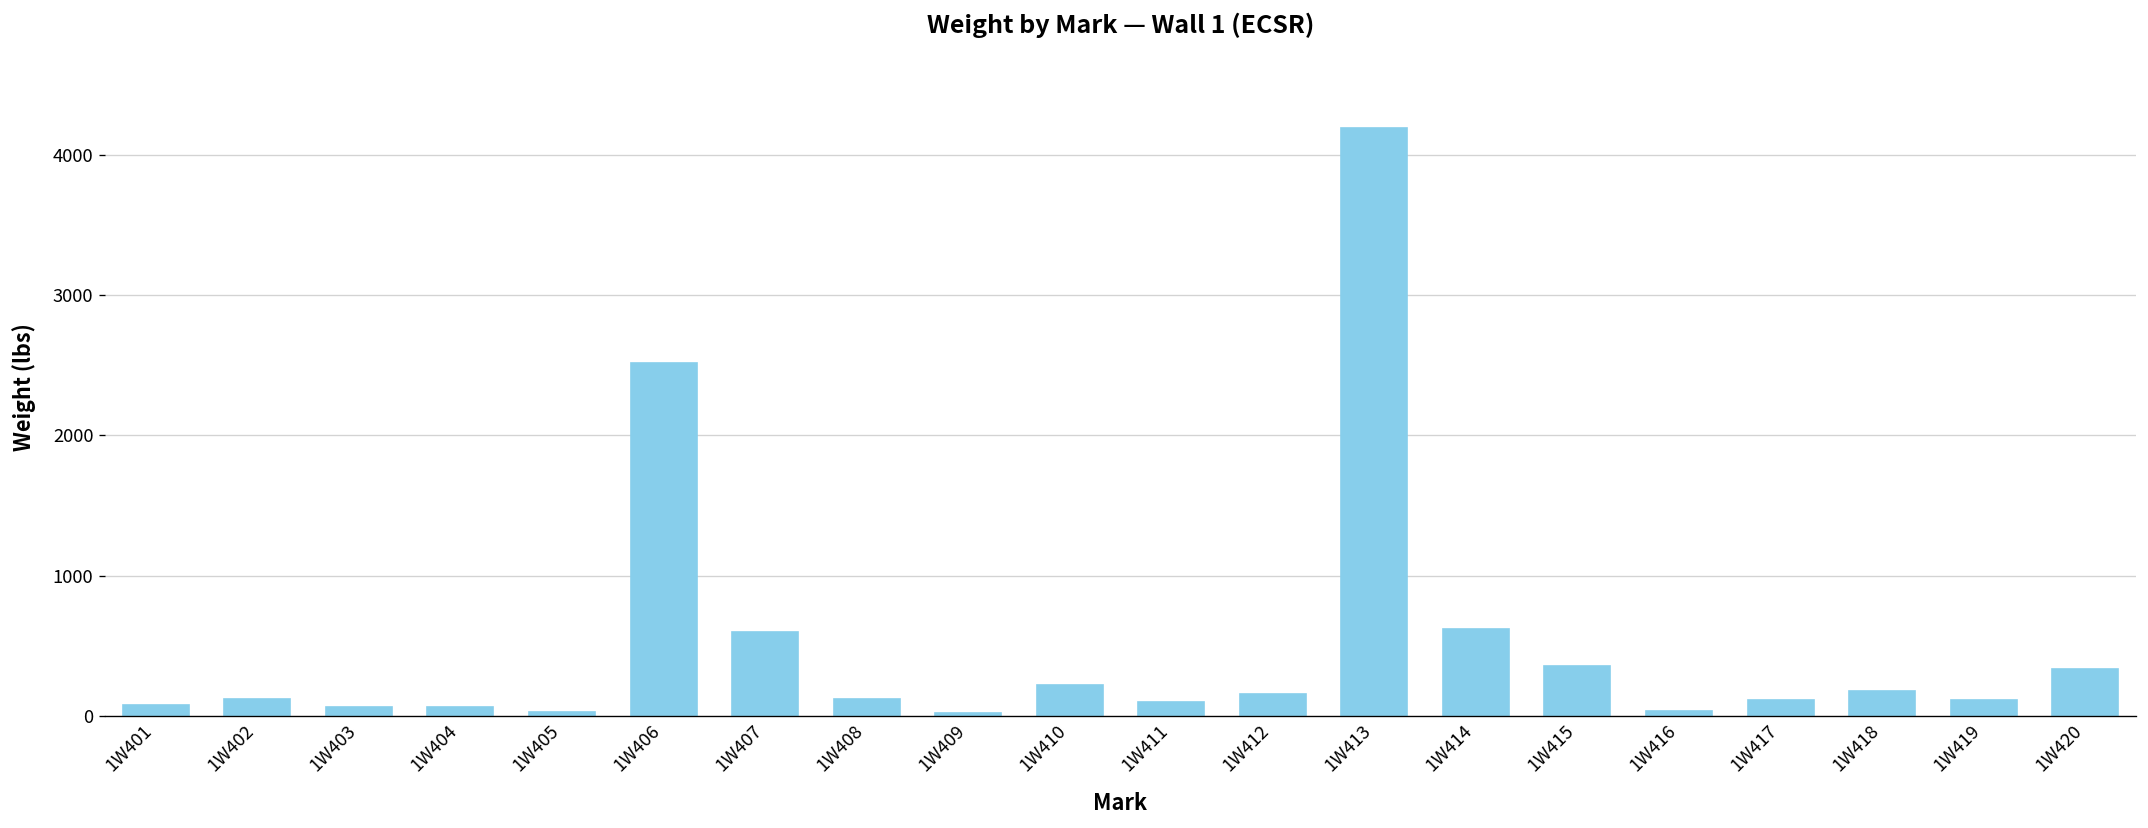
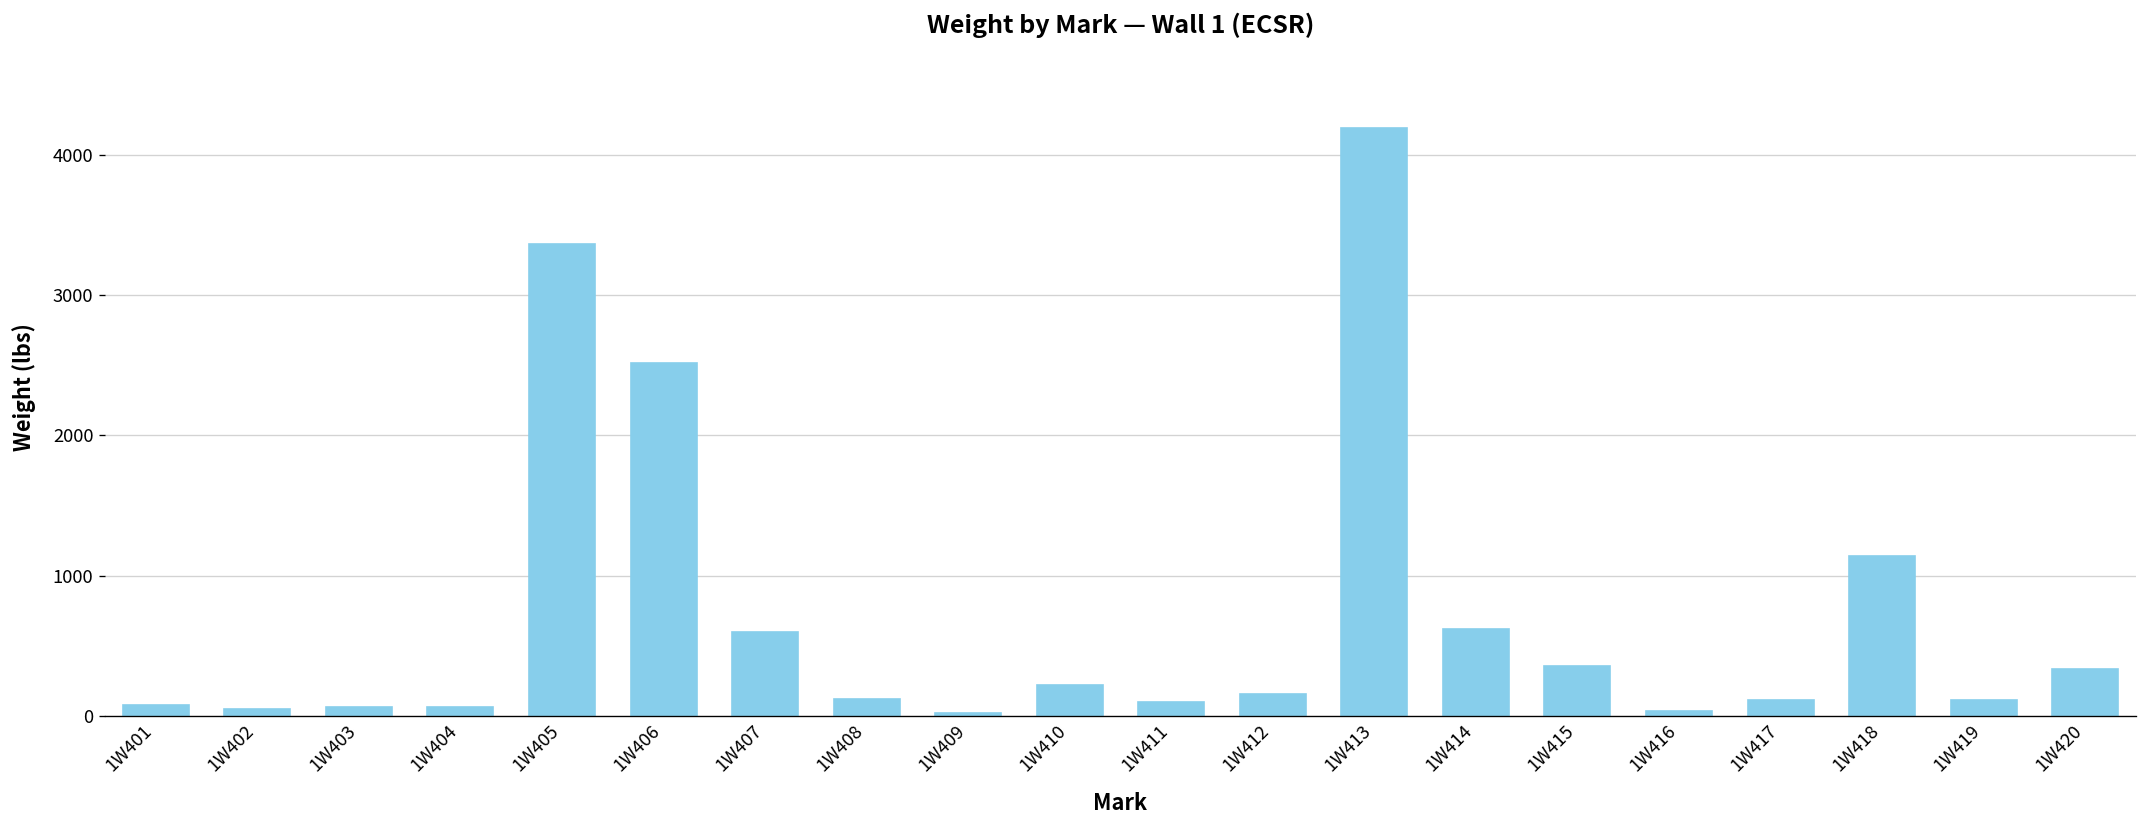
1W402: 120 -> 50
1W405: 30 -> 3360
1W418: 180 -> 1140
